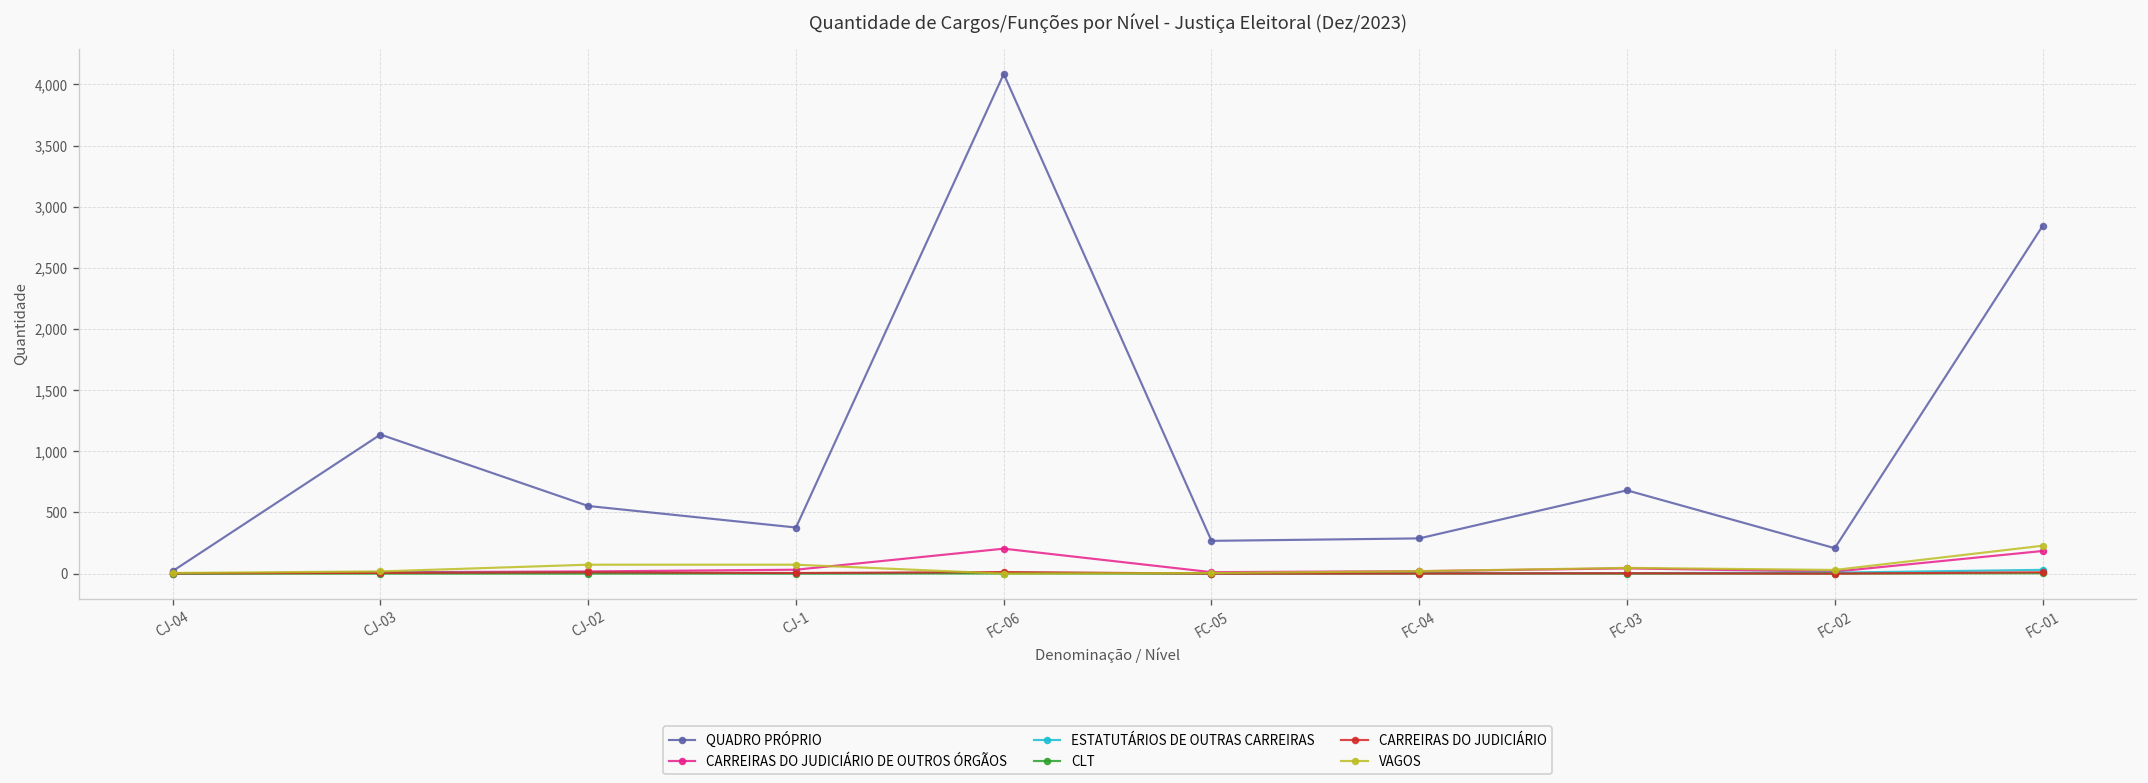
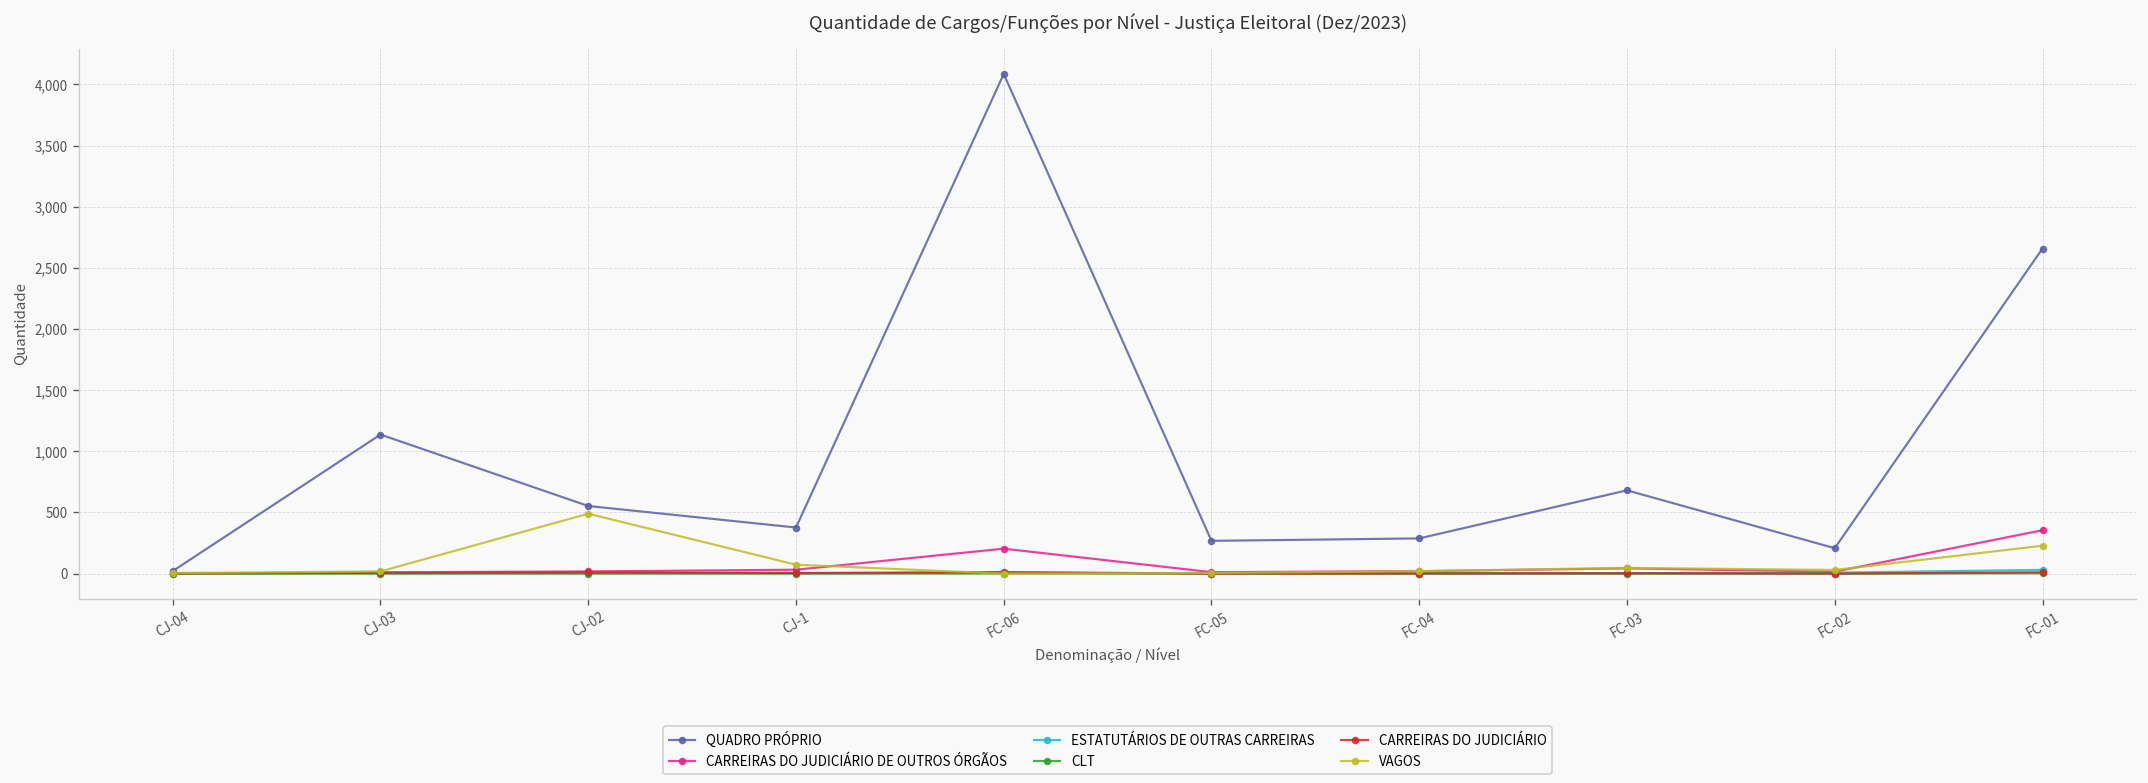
VAGOS, CJ-02: 70 -> 490
QUADRO PRÓPRIO, FC-01: 2,840 -> 2,660
CARREIRAS DO JUDICIÁRIO DE OUTROS ÓRGÃOS, FC-01: 190 -> 360
